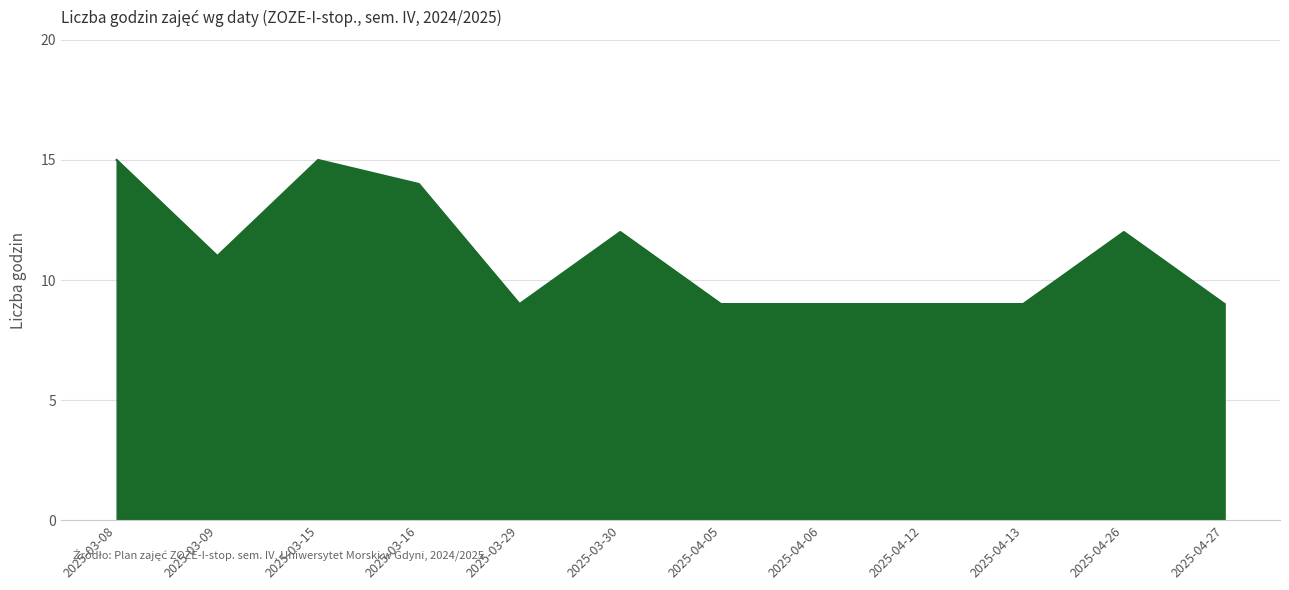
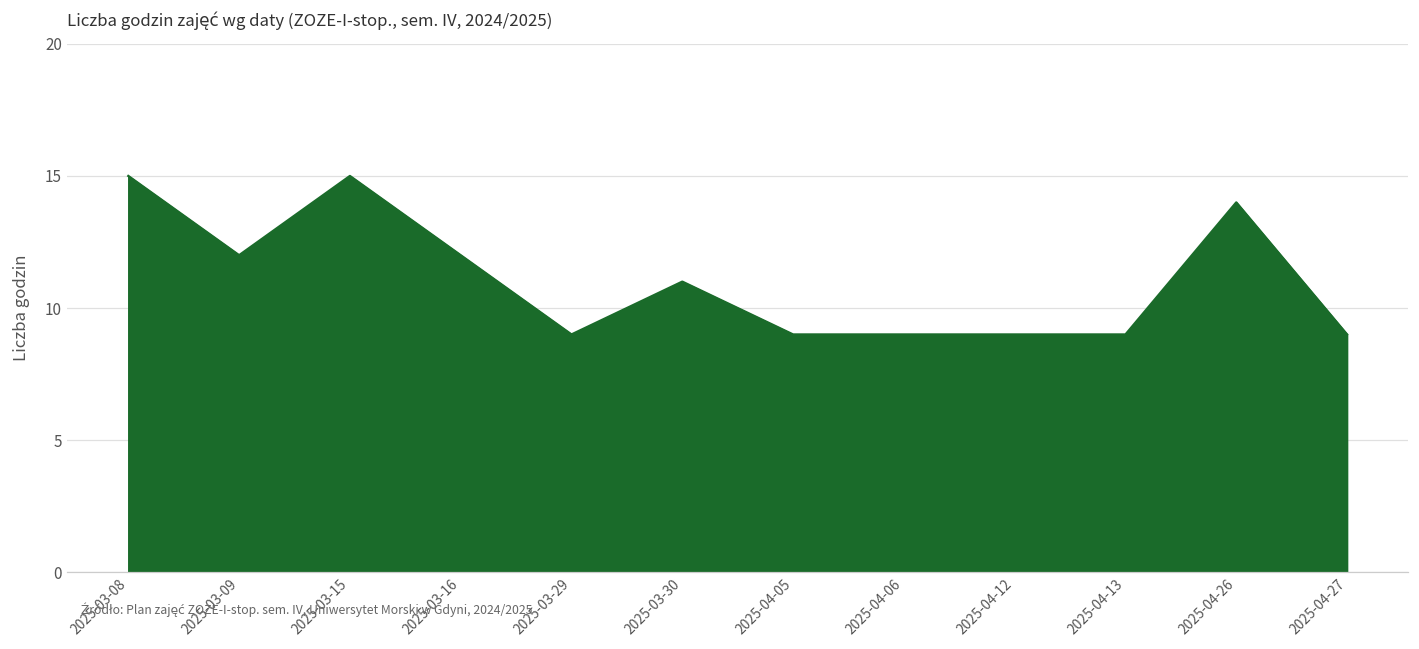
2025-03-09: 11 -> 12
2025-03-16: 14 -> 12
2025-03-30: 12 -> 11
2025-04-26: 12 -> 14
